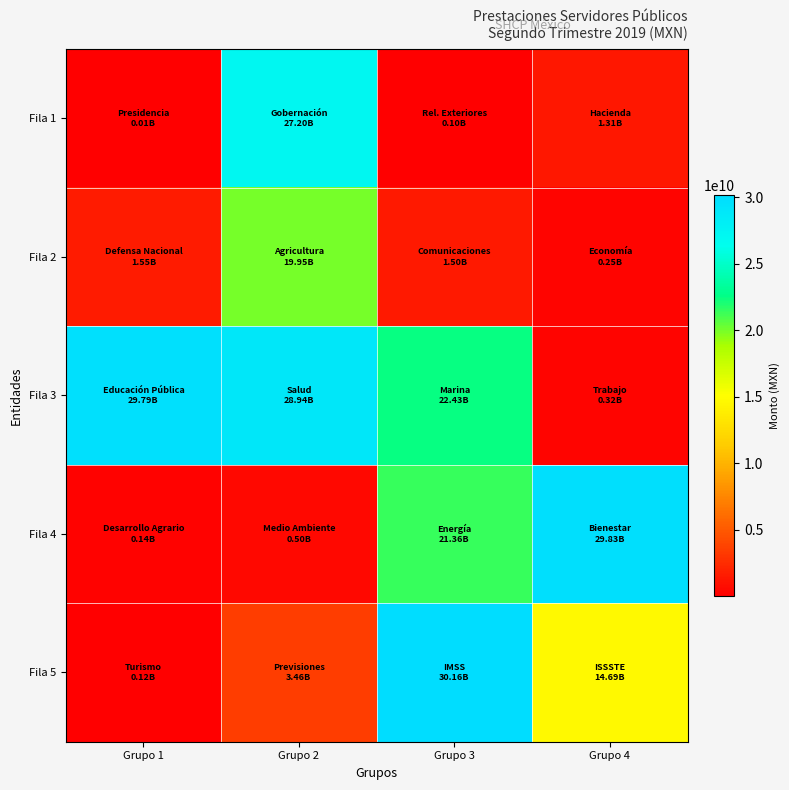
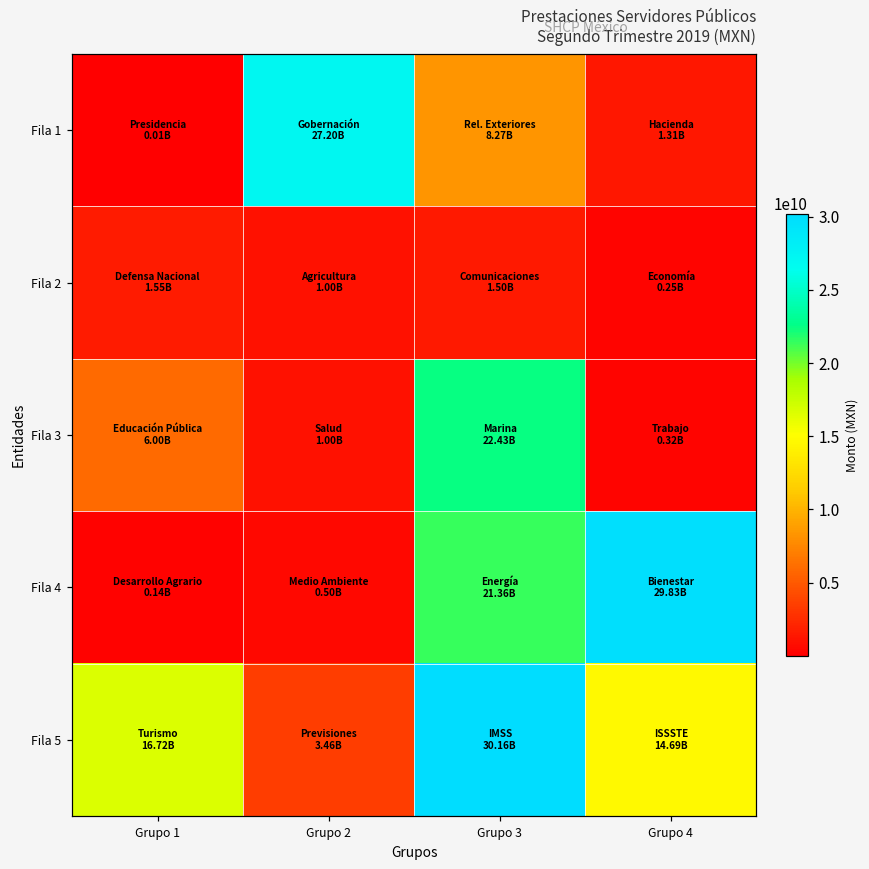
Fila 1, Grupo 3: 0.10B -> 8.27B
Fila 2, Grupo 2: 19.95B -> 1.00B
Fila 3, Grupo 1: 29.79B -> 6.00B
Fila 3, Grupo 2: 28.94B -> 1.00B
Fila 5, Grupo 1: 0.12B -> 16.72B
